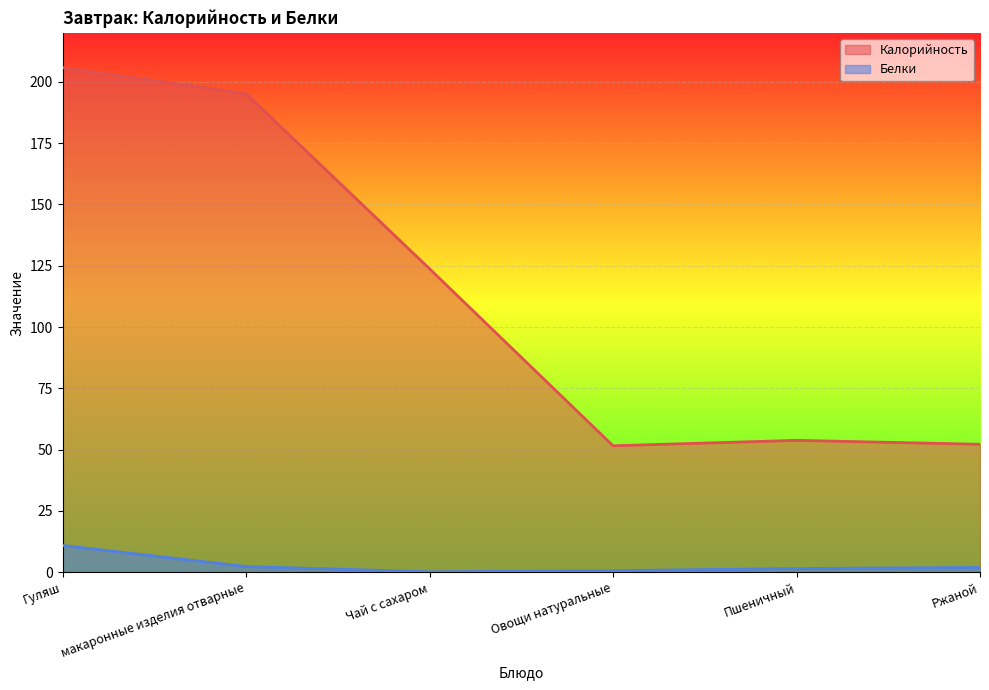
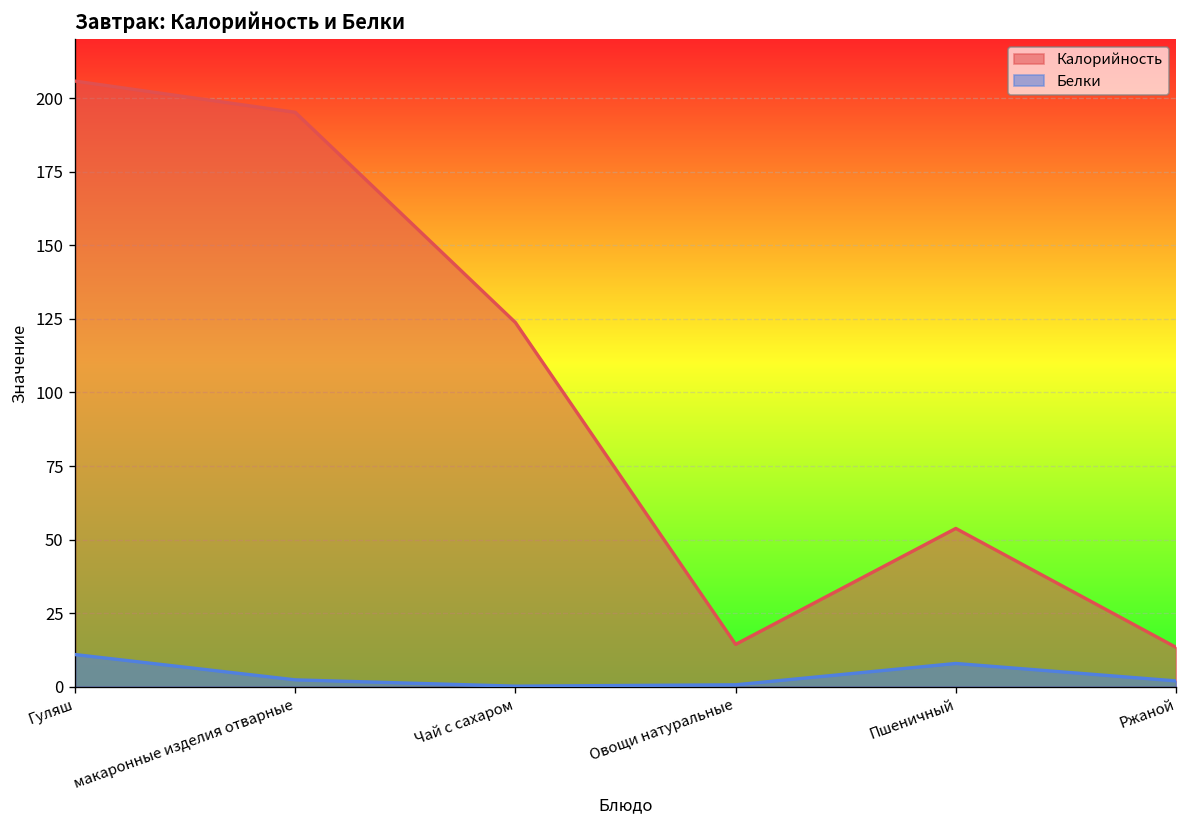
Калорийность, Овощи натуральные: 52 -> 14
Белки, Пшеничный: 2 -> 8
Калорийность, Ржаной: 52 -> 13
